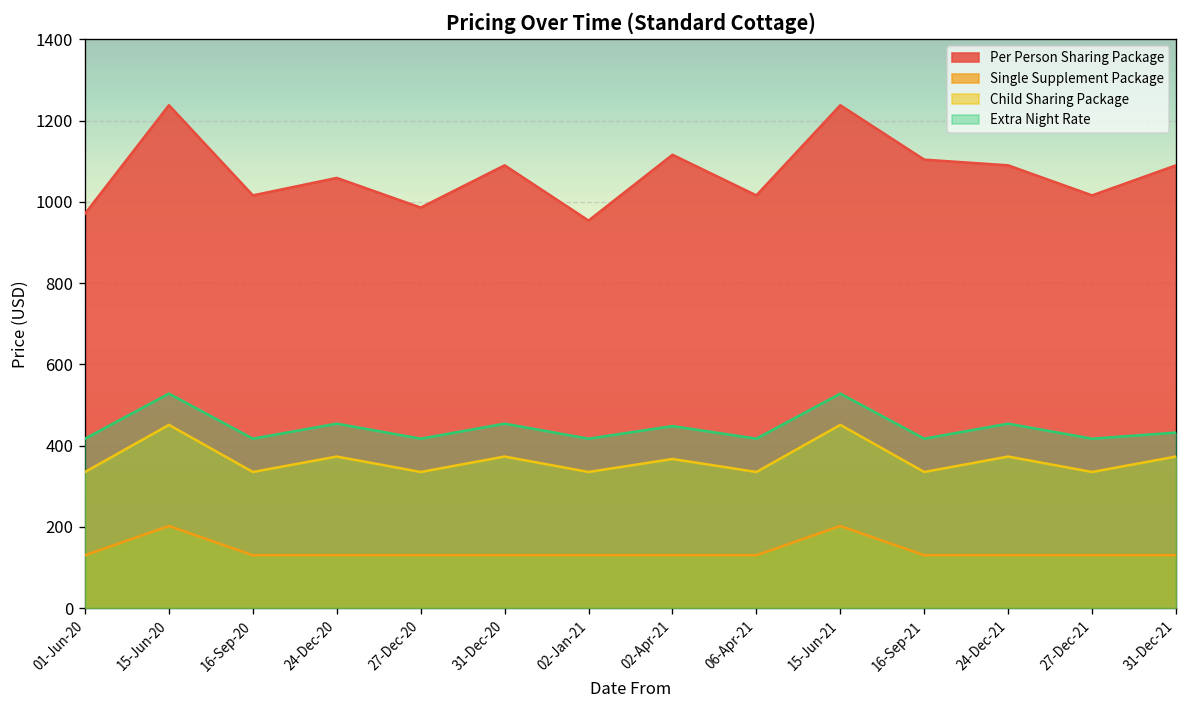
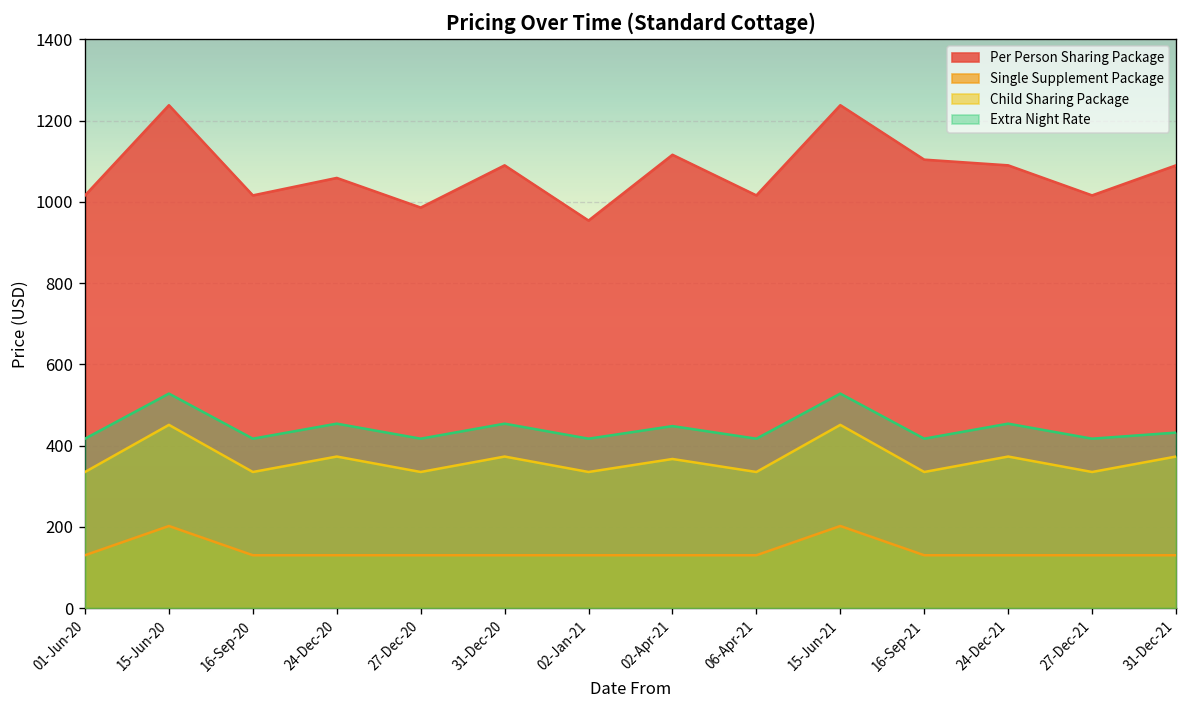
Per Person Sharing Package, 01-Jun-20: 970 -> 1020
